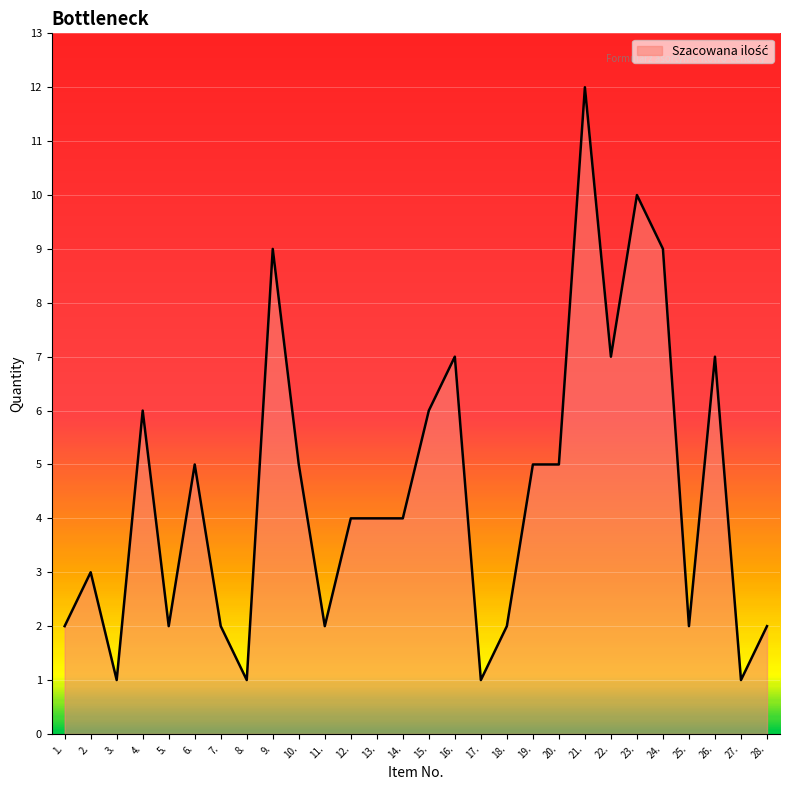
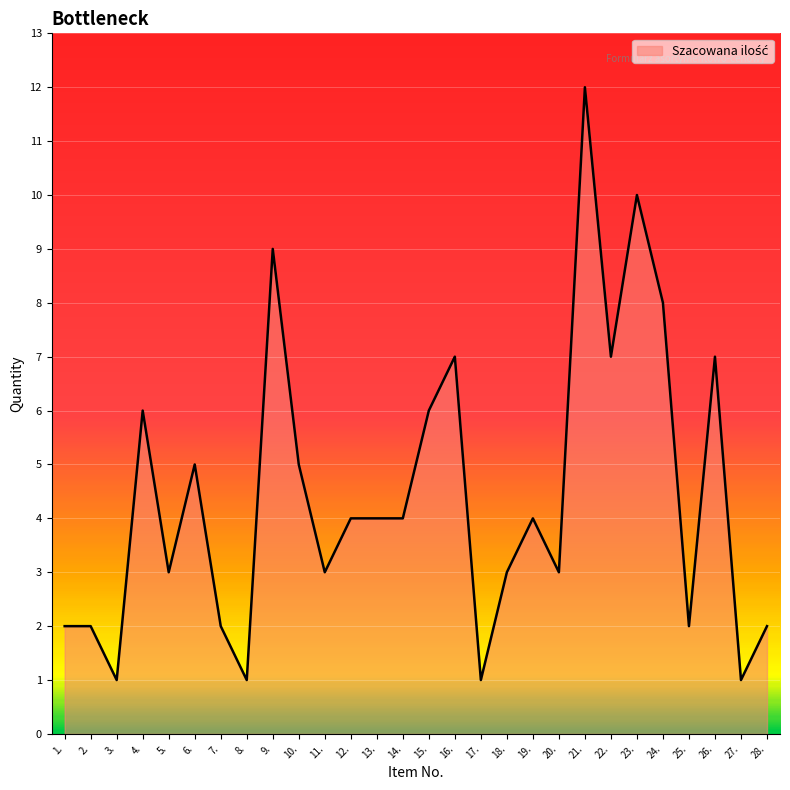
2.: 3 -> 2
5.: 2 -> 3
11.: 2 -> 3
18.: 2 -> 3
19.: 5 -> 4
20.: 5 -> 3
24.: 9 -> 8
